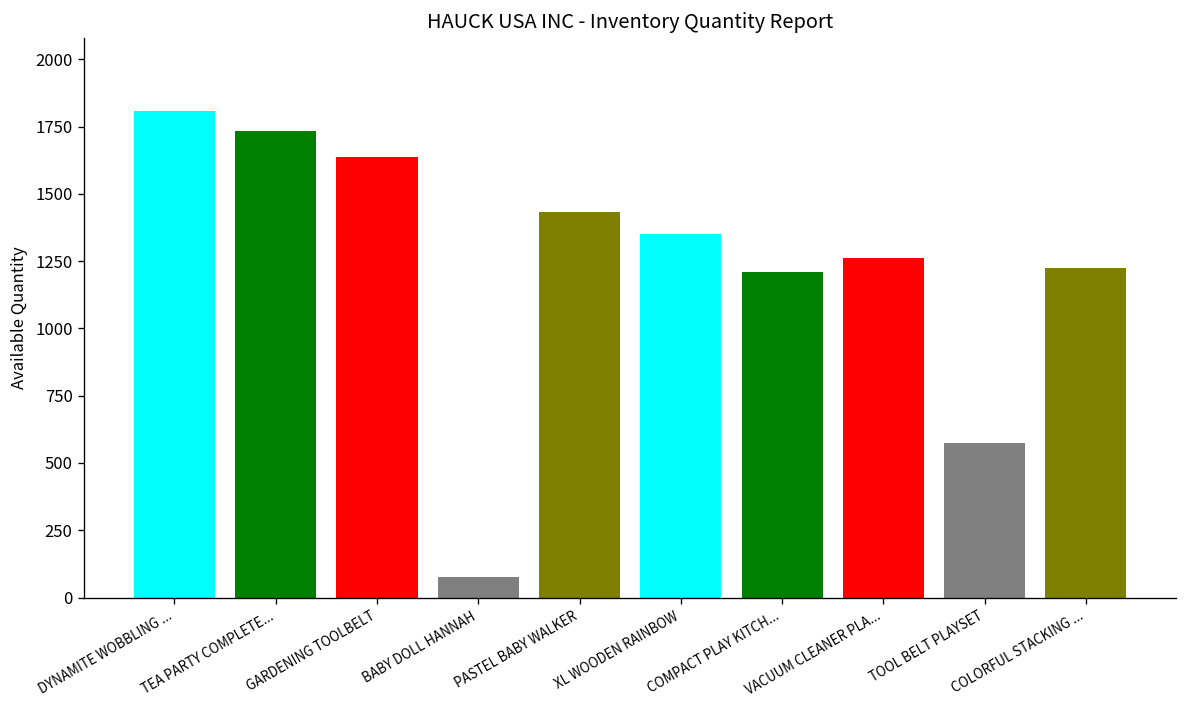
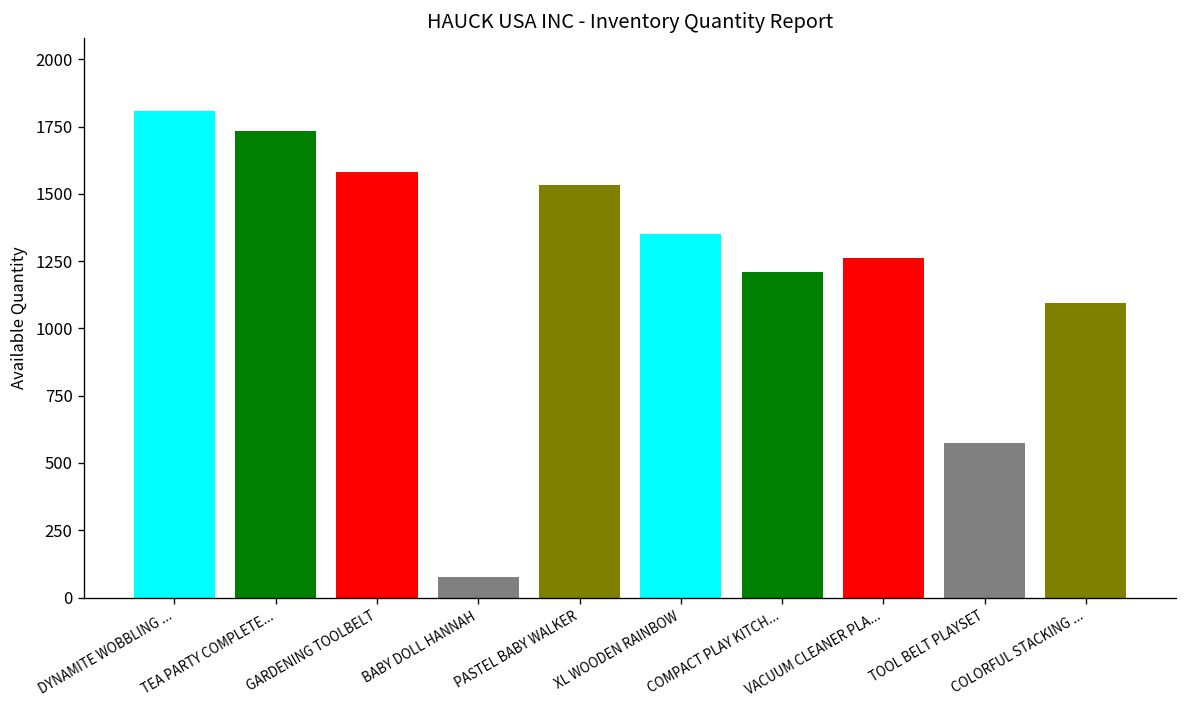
GARDENING TOOLBELT: 1640 -> 1580
PASTEL BABY WALKER: 1430 -> 1530
COLORFUL STACKING ...: 1230 -> 1100
